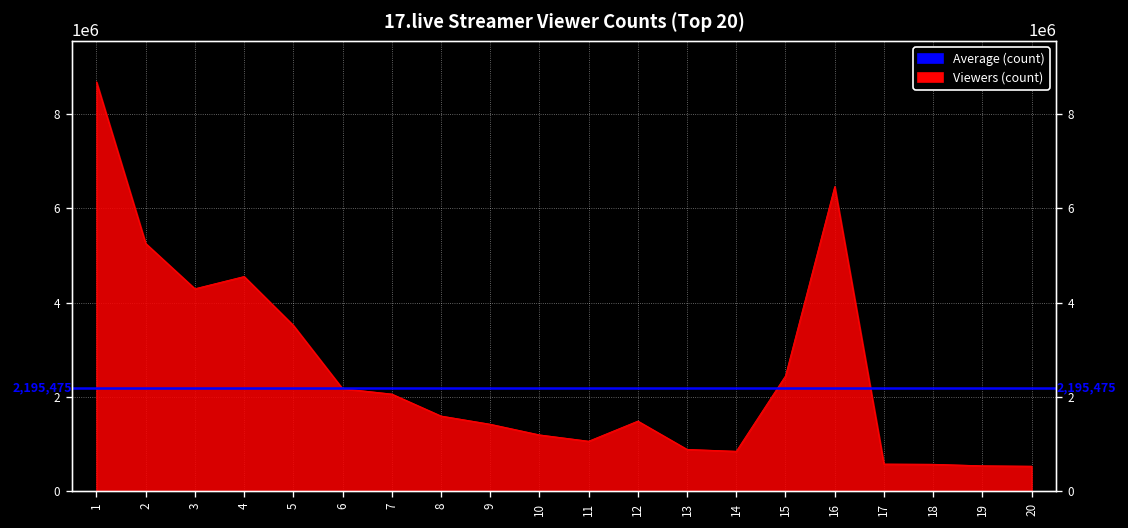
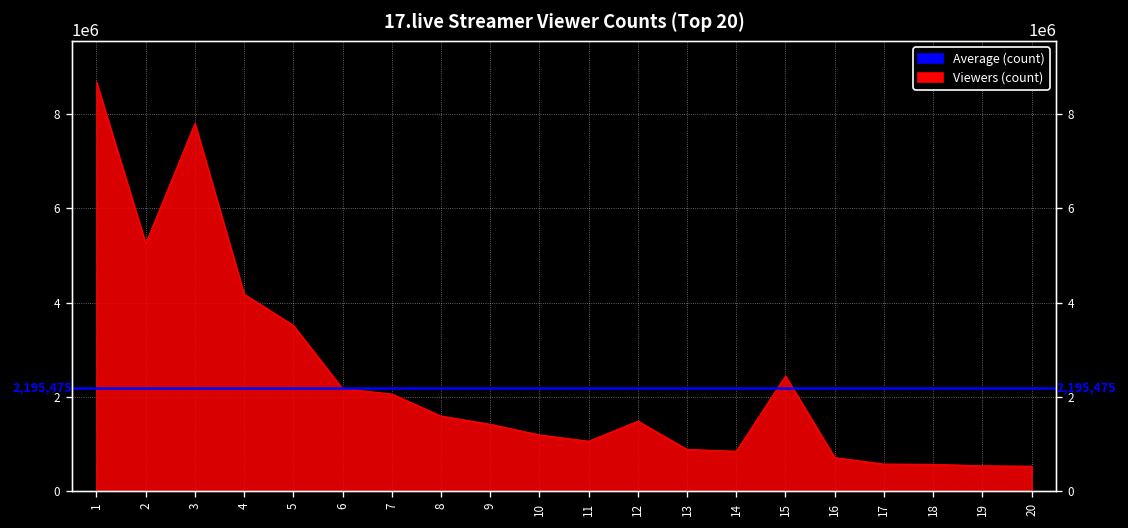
3: 4300000 -> 7800000
4: 4600000 -> 4200000
16: 6500000 -> 700000
